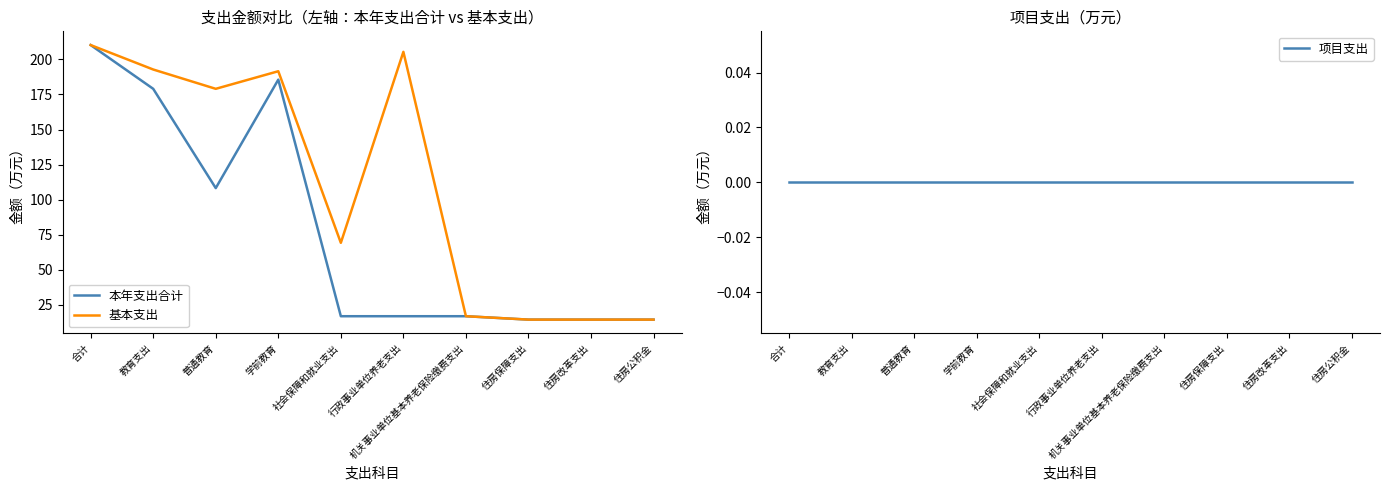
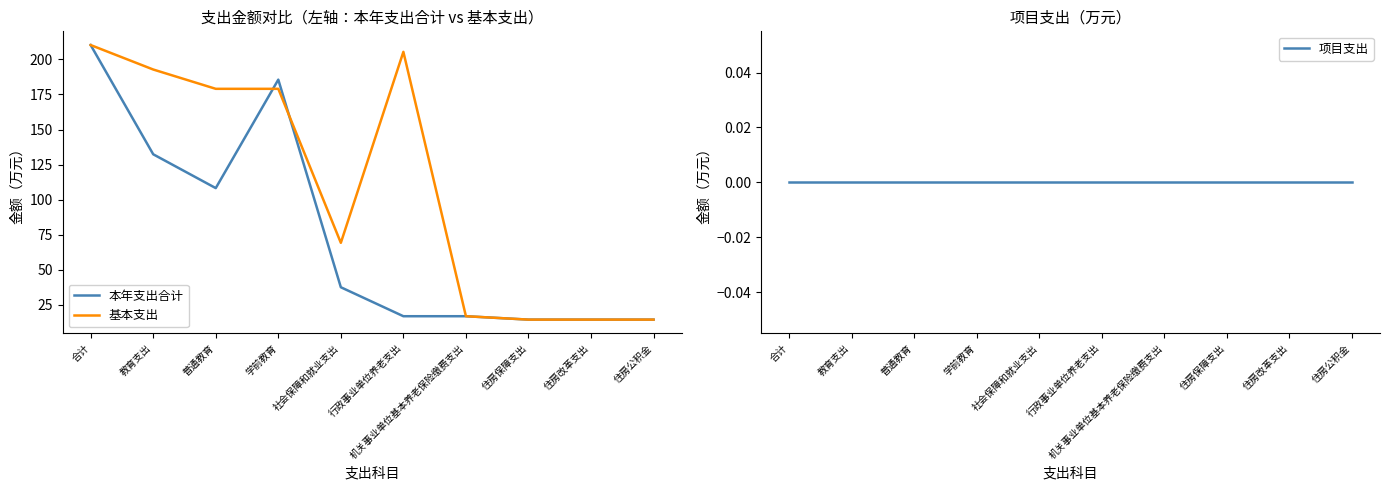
支出金额对比（左轴：本年支出合计 vs 基本支出）, 本年支出合计, 教育支出: 179 -> 132
支出金额对比（左轴：本年支出合计 vs 基本支出）, 基本支出, 学前教育: 192 -> 179
支出金额对比（左轴：本年支出合计 vs 基本支出）, 本年支出合计, 社会保障和就业支出: 17 -> 37
